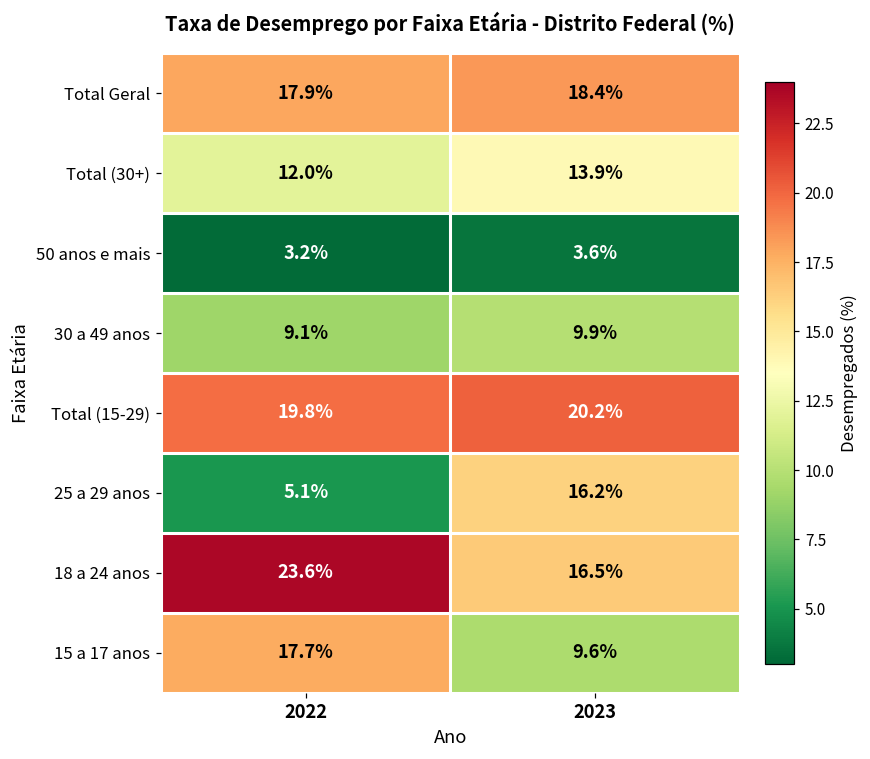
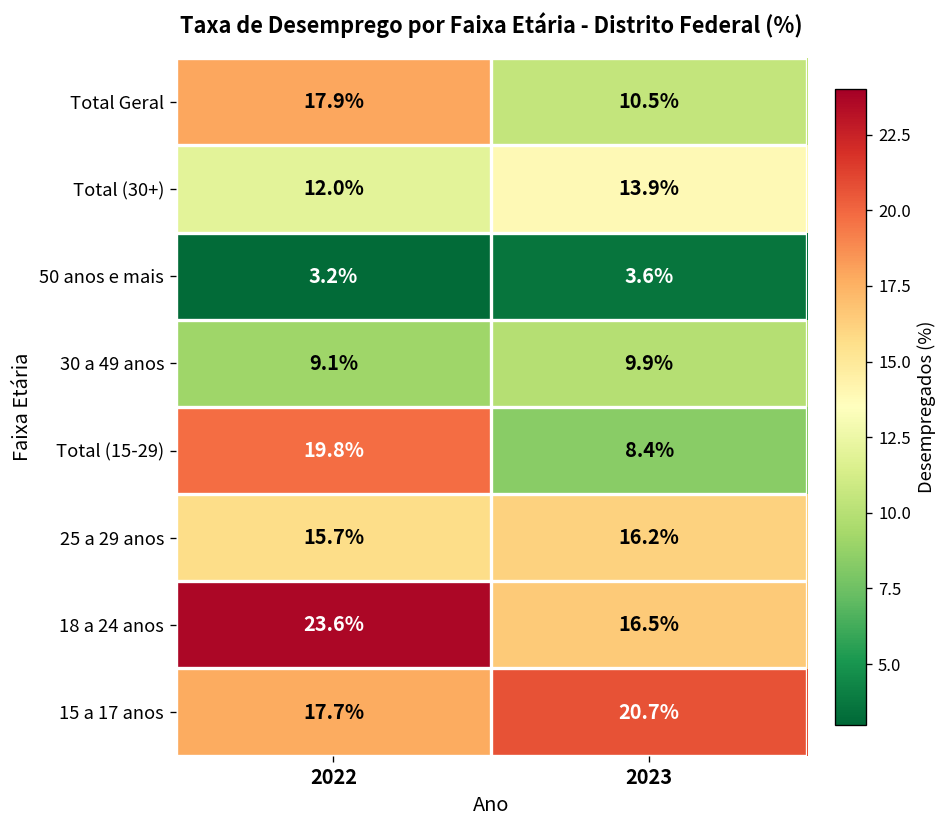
Total Geral, 2023: 18.4% -> 10.5%
Total (15-29), 2023: 20.2% -> 8.4%
25 a 29 anos, 2022: 5.1% -> 15.7%
15 a 17 anos, 2023: 9.6% -> 20.7%
